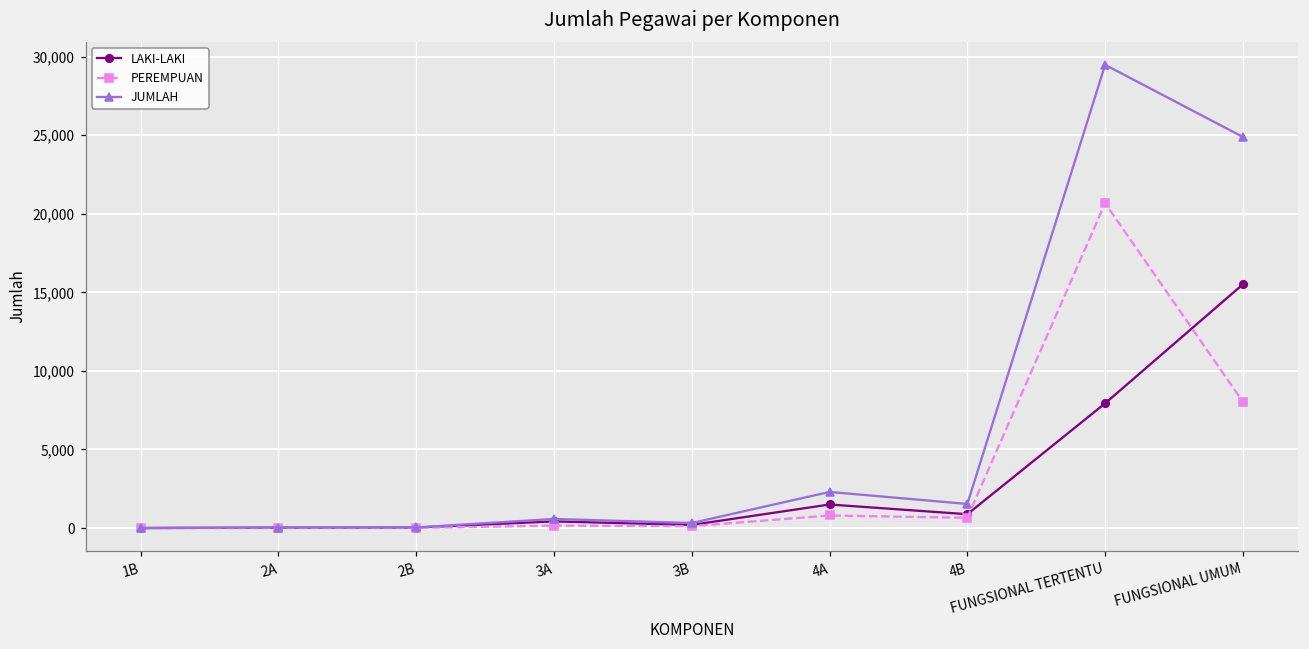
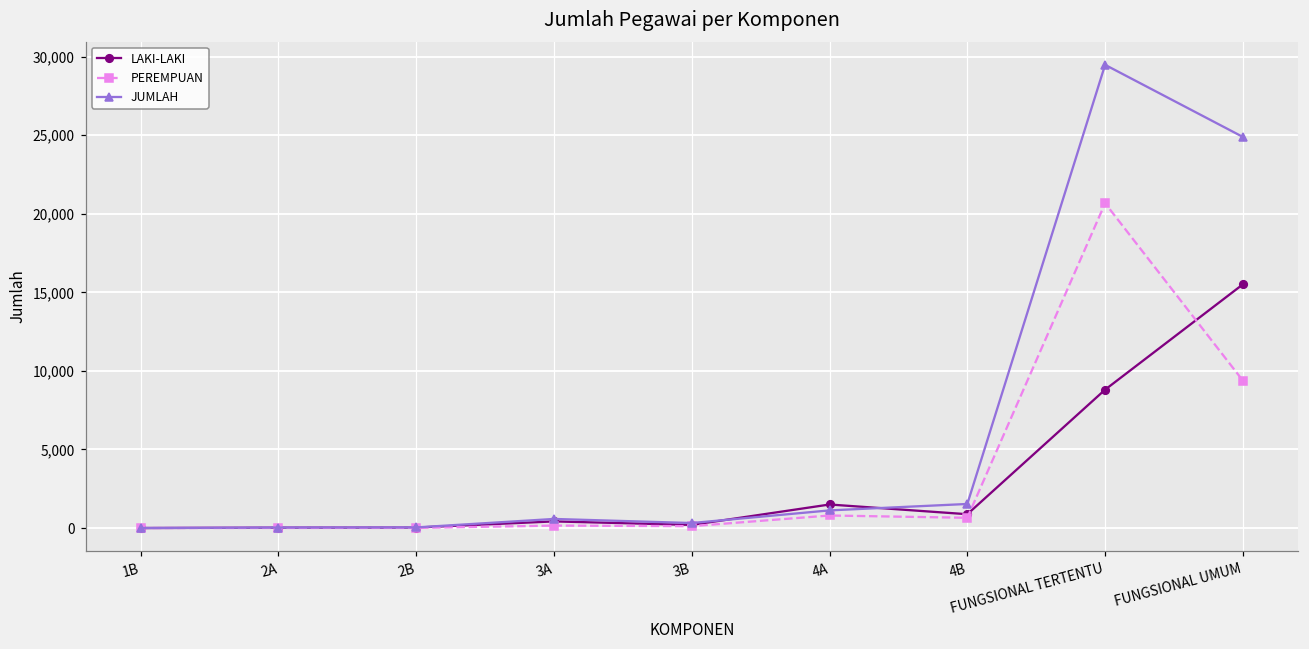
JUMLAH, 4A: 2,300 -> 1,100
LAKI-LAKI, FUNGSIONAL TERTENTU: 7,900 -> 8,800
PEREMPUAN, FUNGSIONAL UMUM: 8,000 -> 9,400
